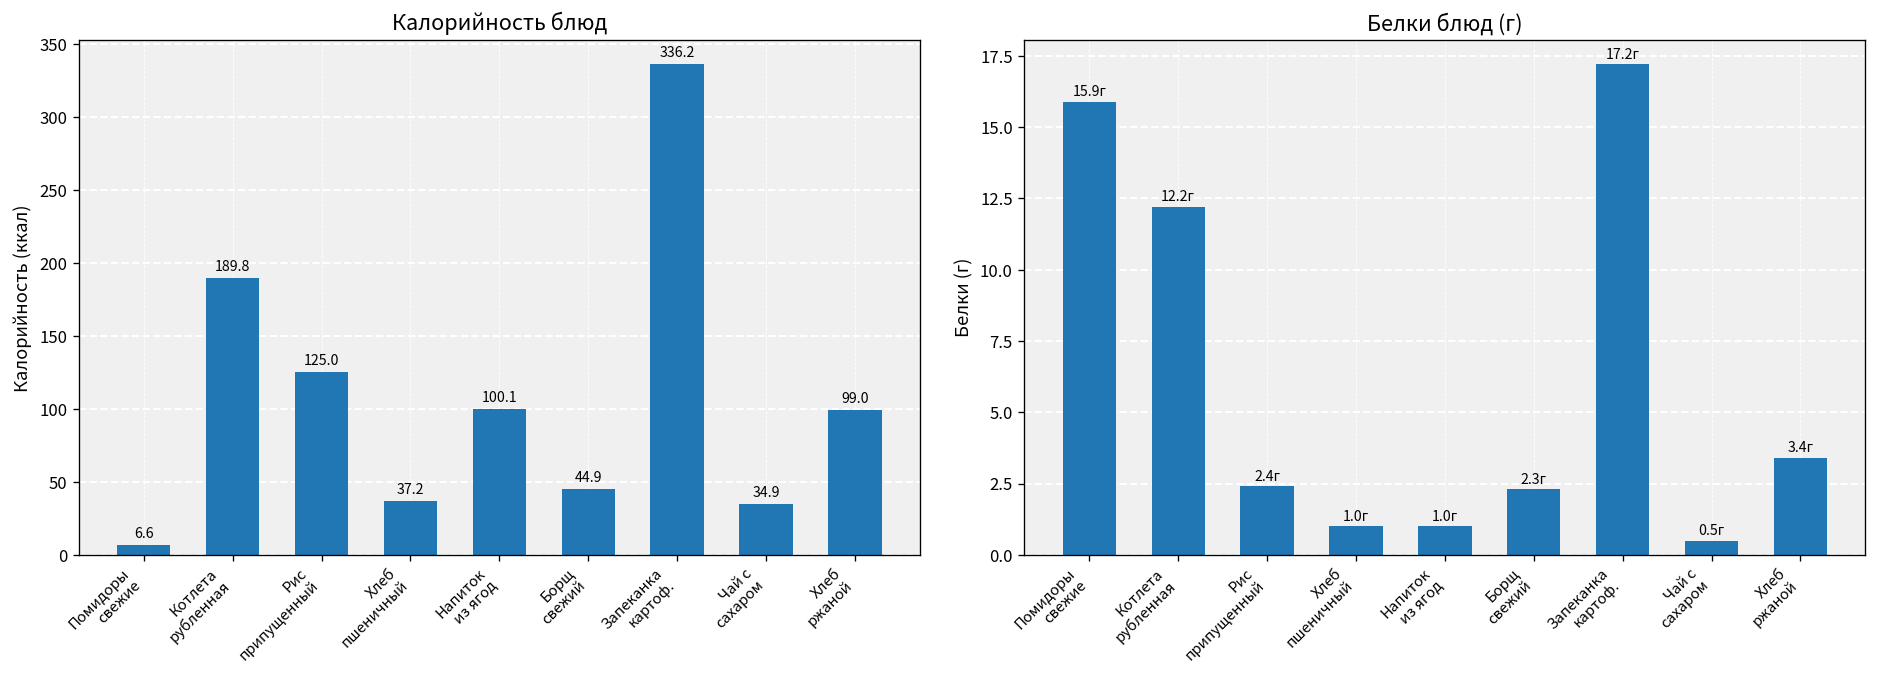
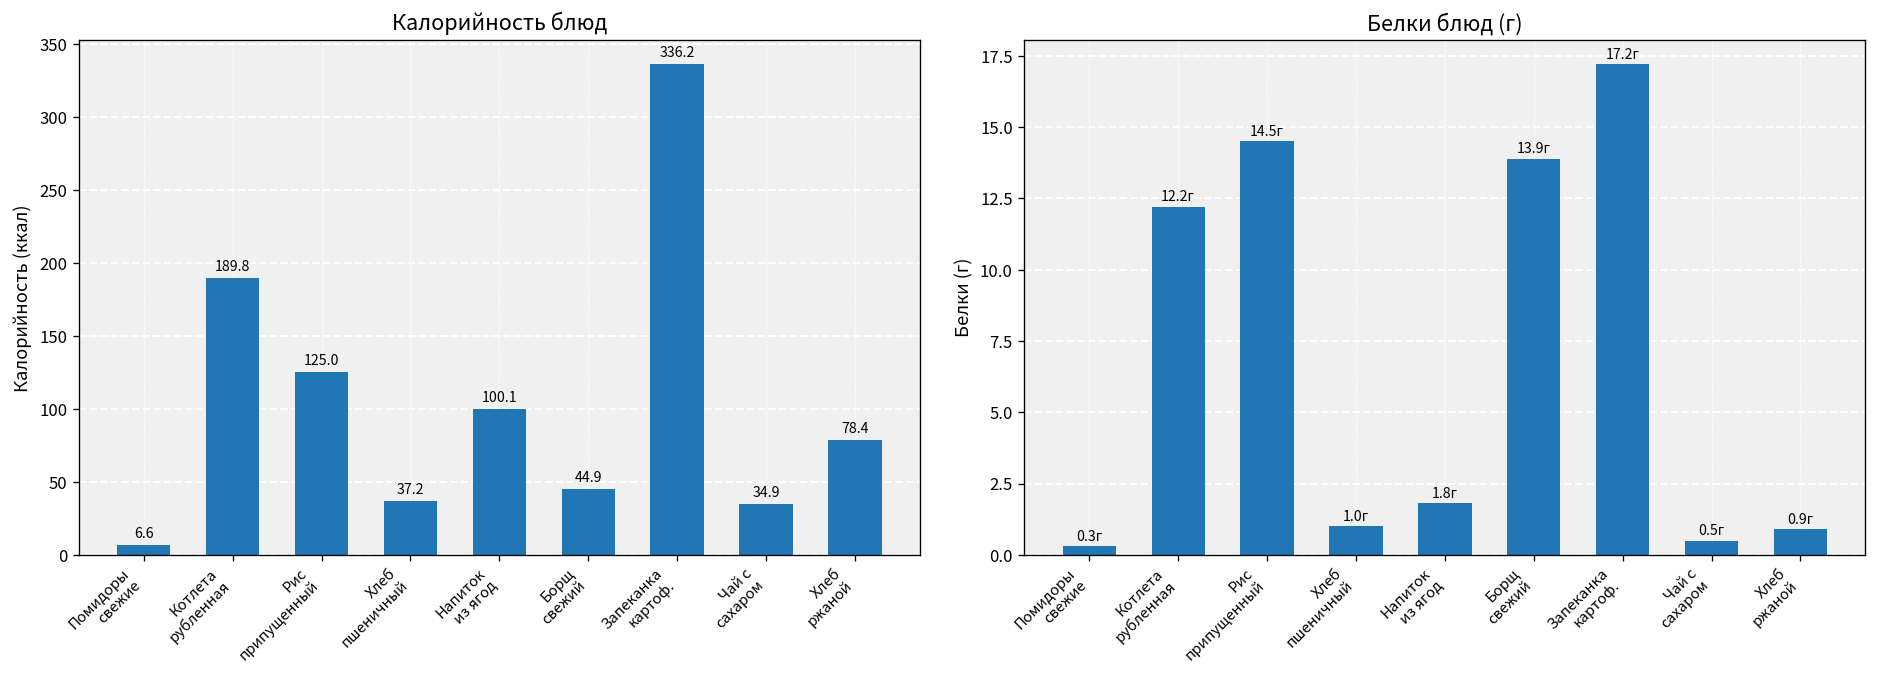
Калорийность блюд, Хлеб ржаной: 99.0 -> 78.4
Белки блюд (г), Помидоры свежие: 15.9г -> 0.3г
Белки блюд (г), Рис припущенный: 2.4г -> 14.5г
Белки блюд (г), Напиток из ягод: 1.0г -> 1.8г
Белки блюд (г), Борщ свежий: 2.3г -> 13.9г
Белки блюд (г), Хлеб ржаной: 3.4г -> 0.9г
